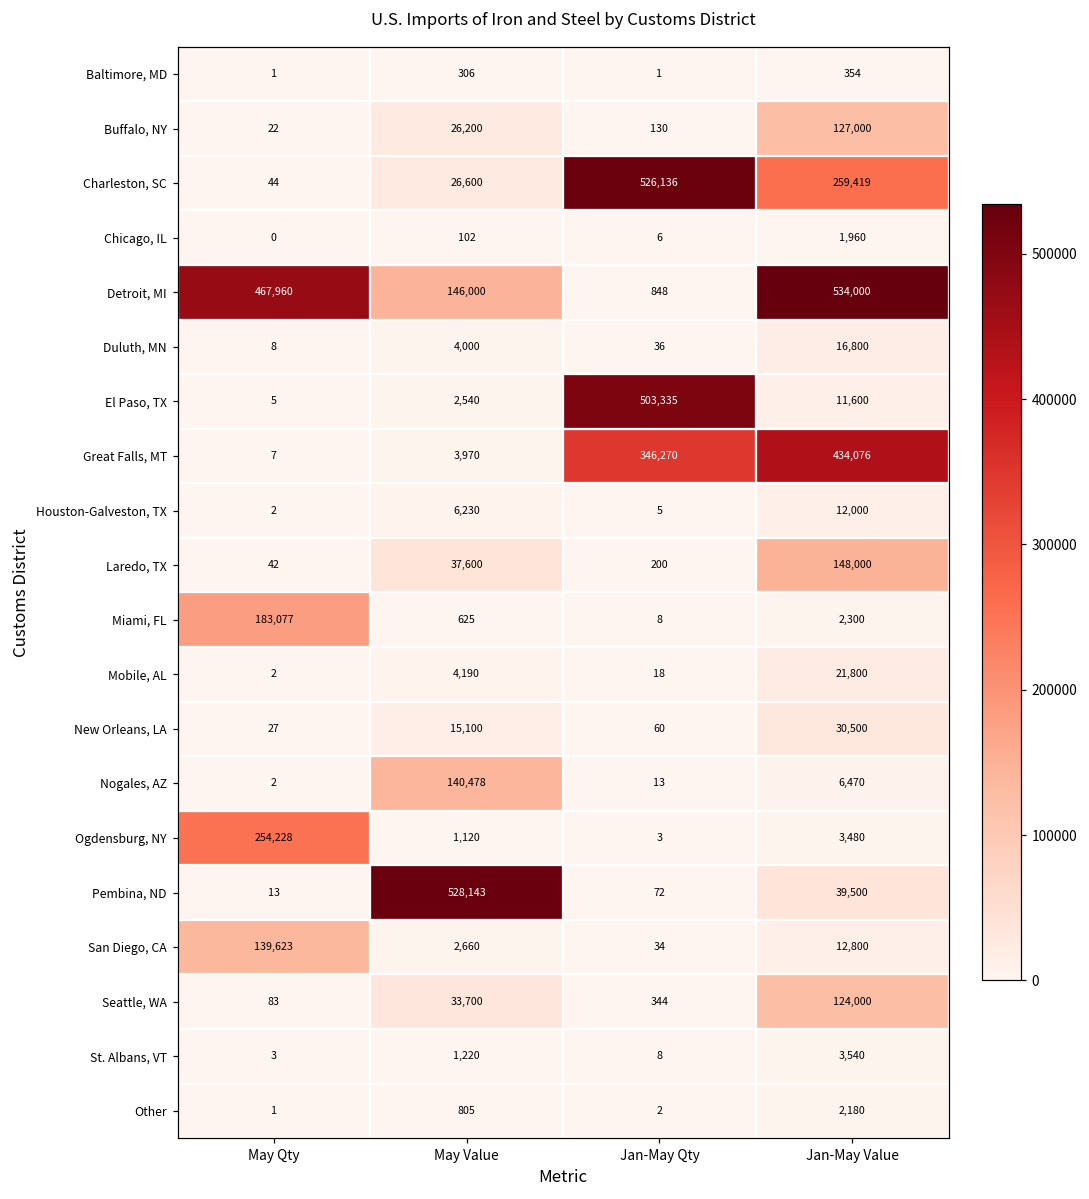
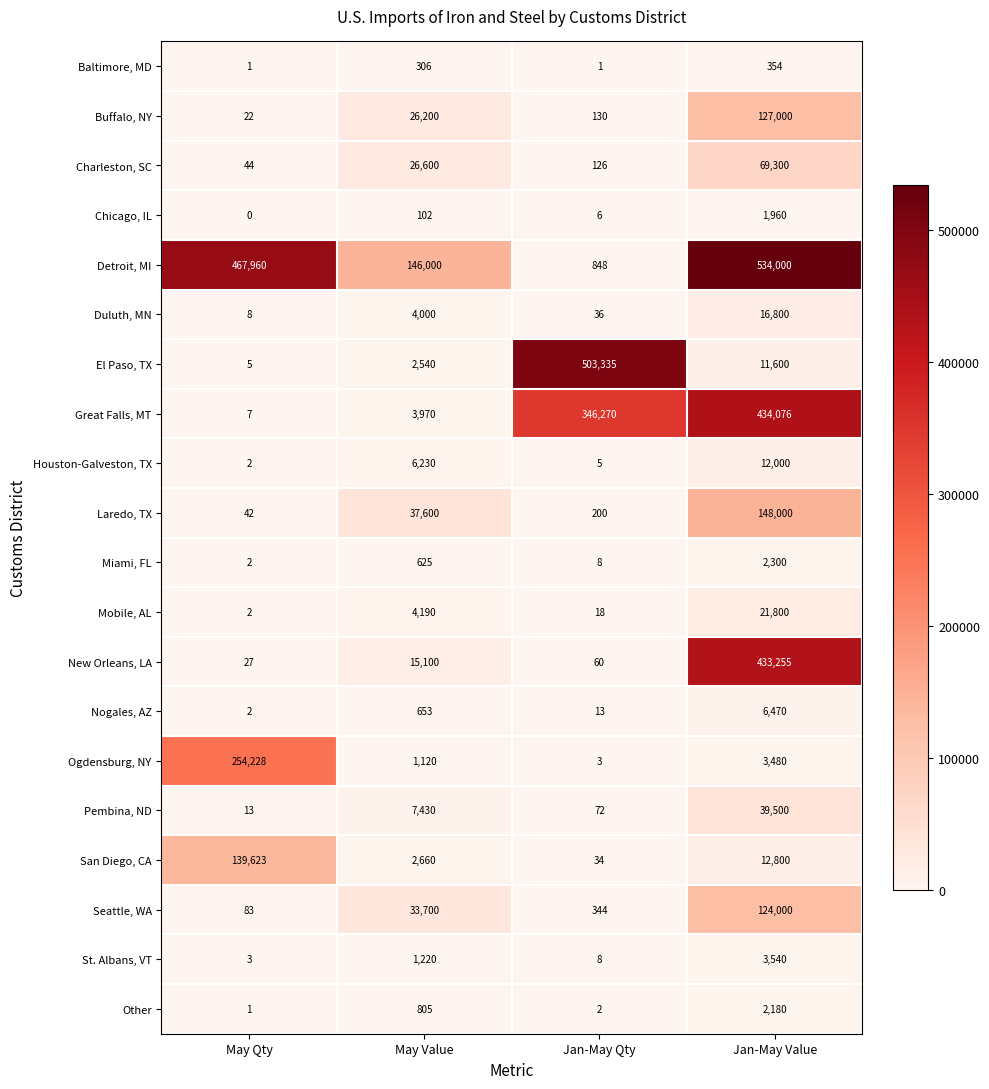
Charleston, SC, Jan-May Qty: 526,136 -> 126
Charleston, SC, Jan-May Value: 259,419 -> 69,300
Miami, FL, May Qty: 183,077 -> 2
New Orleans, LA, Jan-May Value: 30,500 -> 433,255
Nogales, AZ, May Value: 140,478 -> 653
Pembina, ND, May Value: 528,143 -> 7,430
